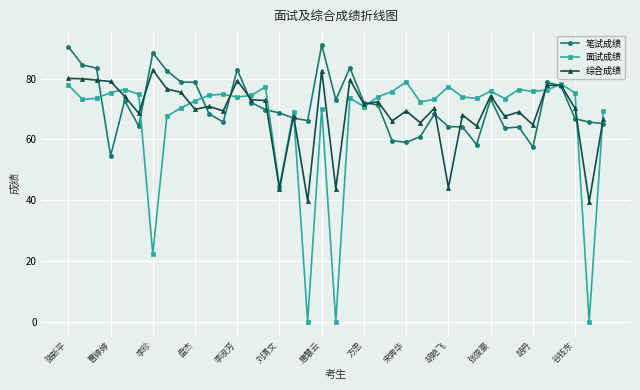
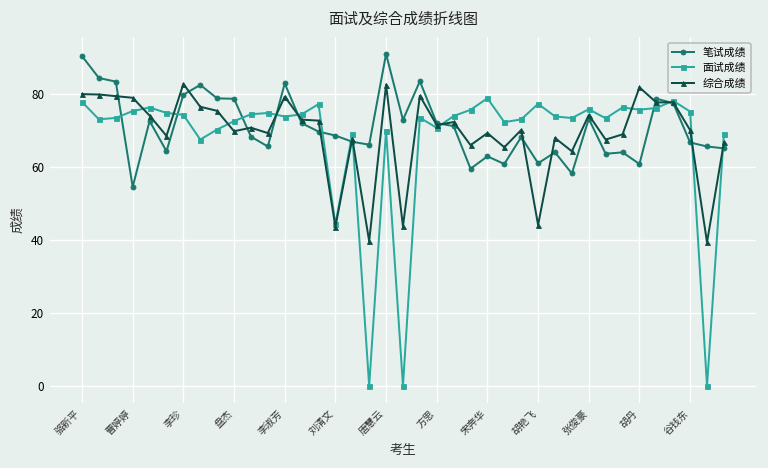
笔试成绩, 李珍: 89 -> 80
面试成绩, 李珍: 22 -> 74
笔试成绩, 宋奔华: 59 -> 63
笔试成绩, 胡艳飞: 64 -> 61
笔试成绩, 胡丹: 58 -> 61
综合成绩, 胡丹: 65 -> 82
